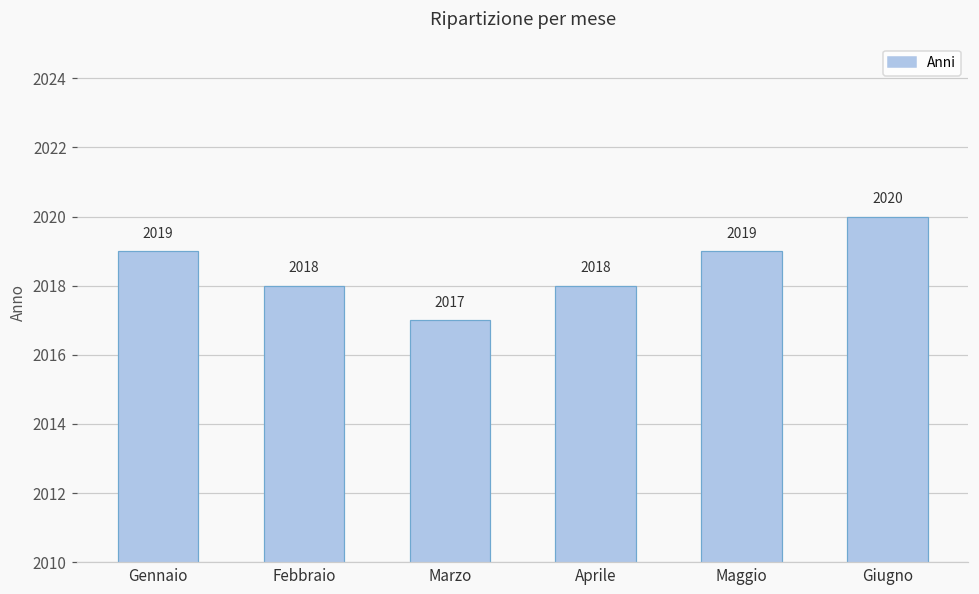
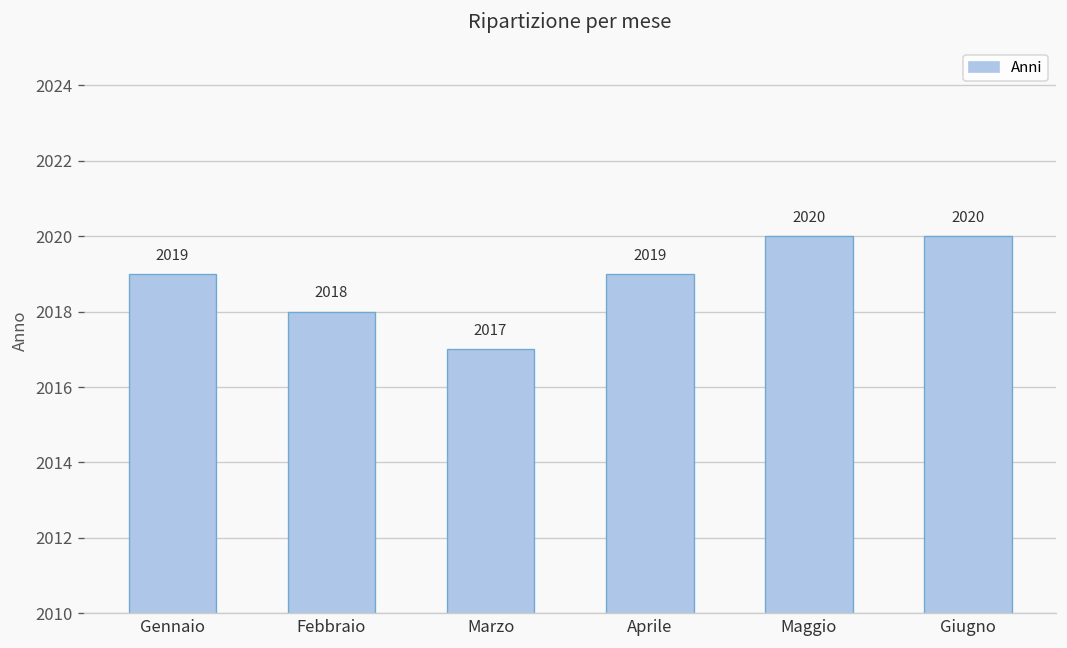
Aprile: 2018 -> 2019
Maggio: 2019 -> 2020
